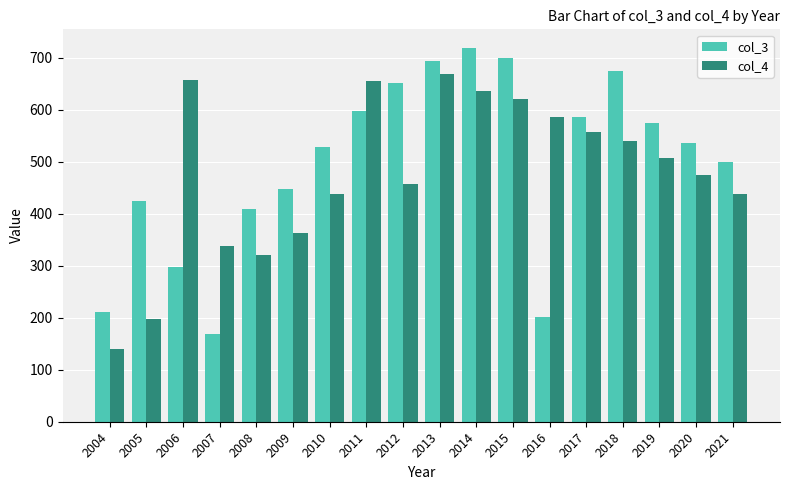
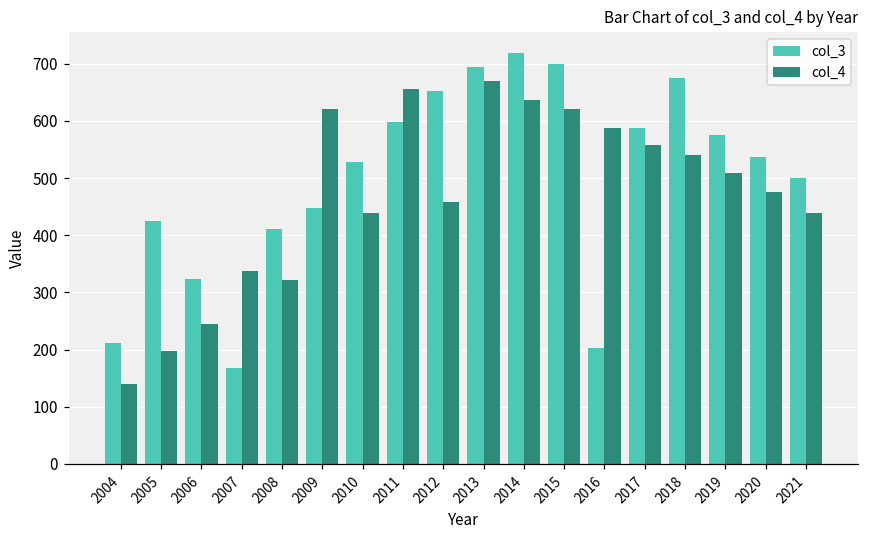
col_3, 2006: 300 -> 320
col_4, 2006: 660 -> 250
col_4, 2009: 360 -> 620
